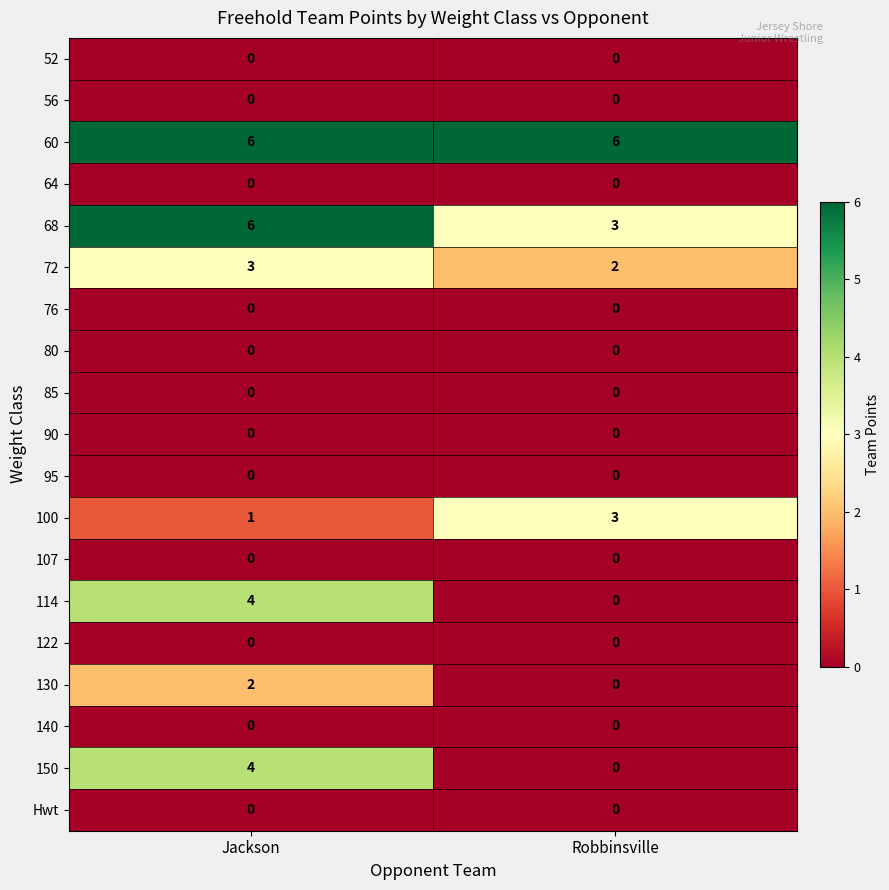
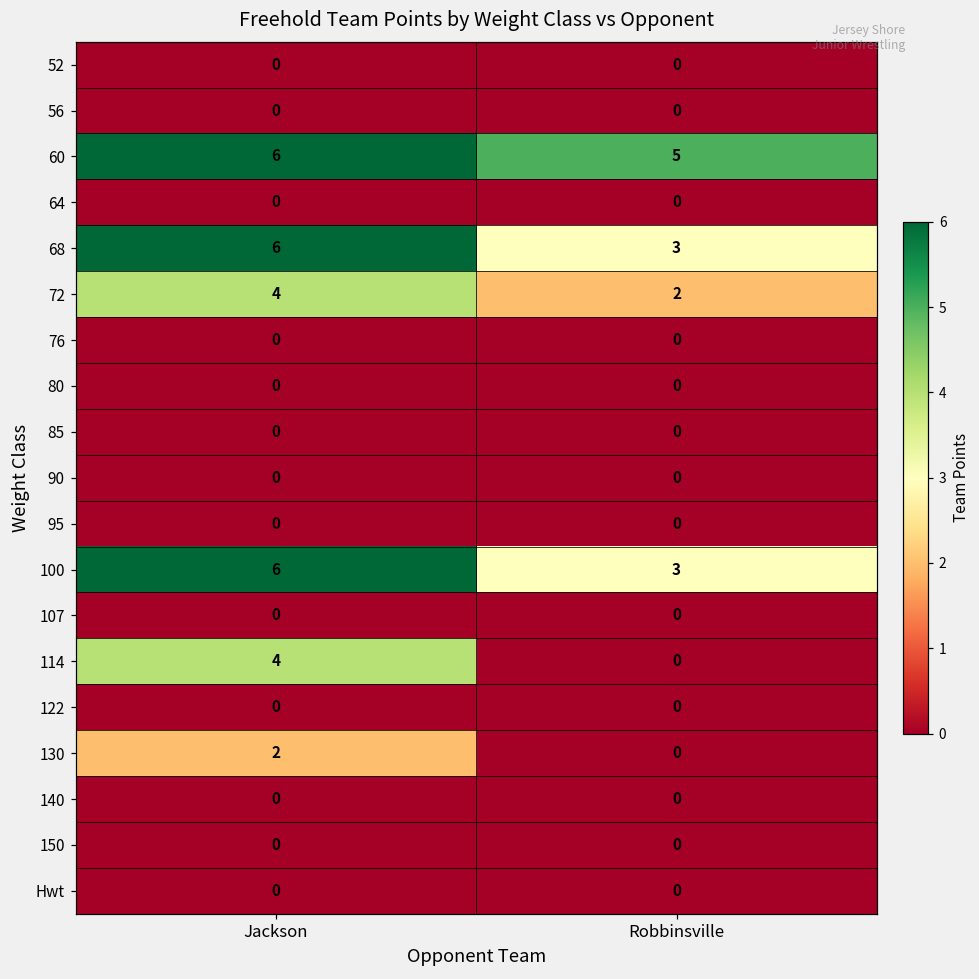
60, Robbinsville: 6 -> 5
72, Jackson: 3 -> 4
100, Jackson: 1 -> 6
150, Jackson: 4 -> 0
